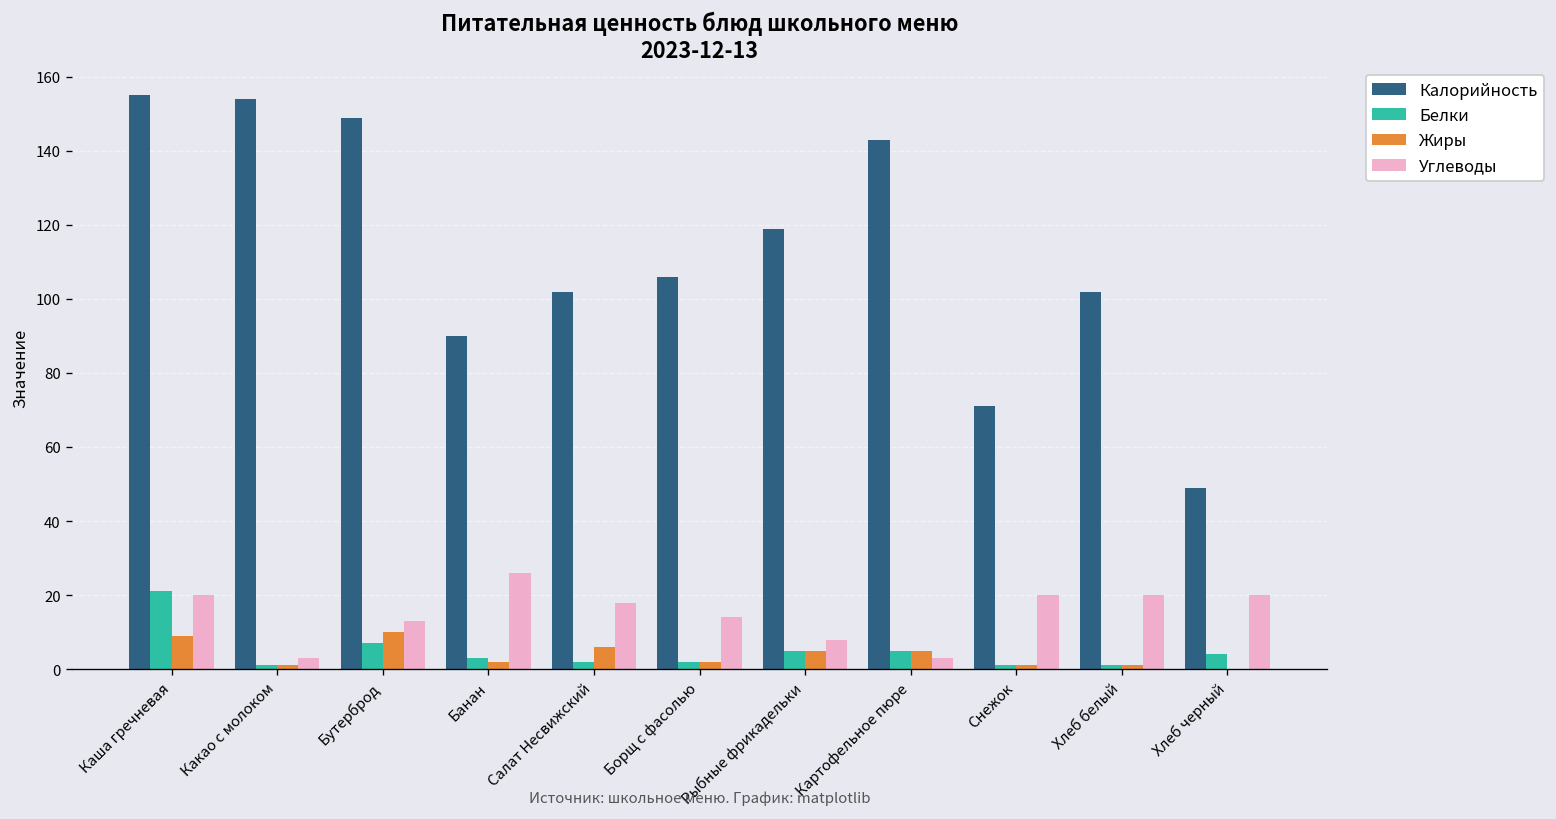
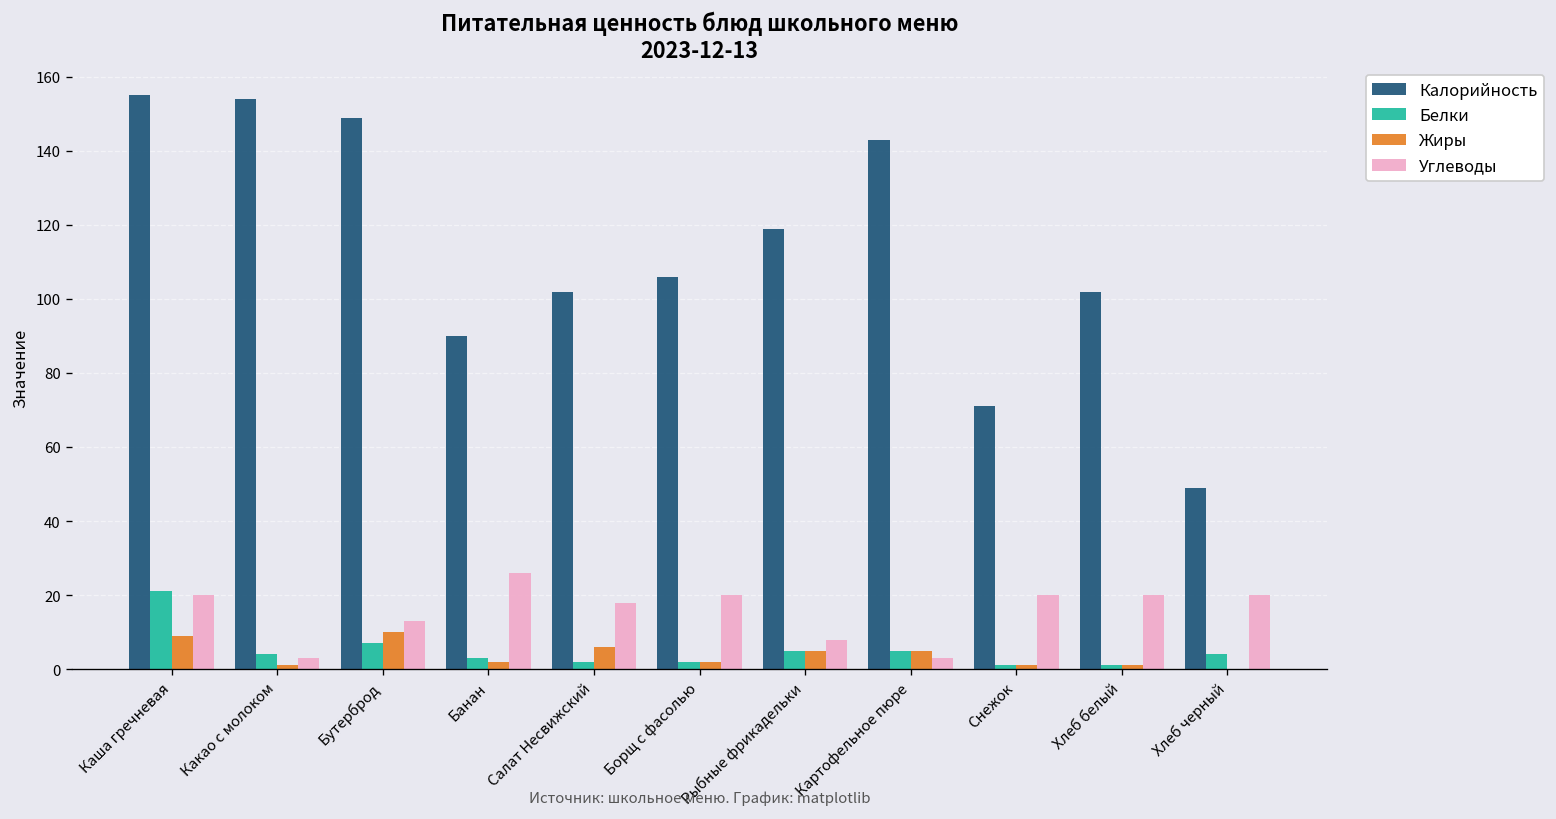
Белки, Какао с молоком: 1 -> 4
Углеводы, Борщ с фасолью: 14 -> 20
